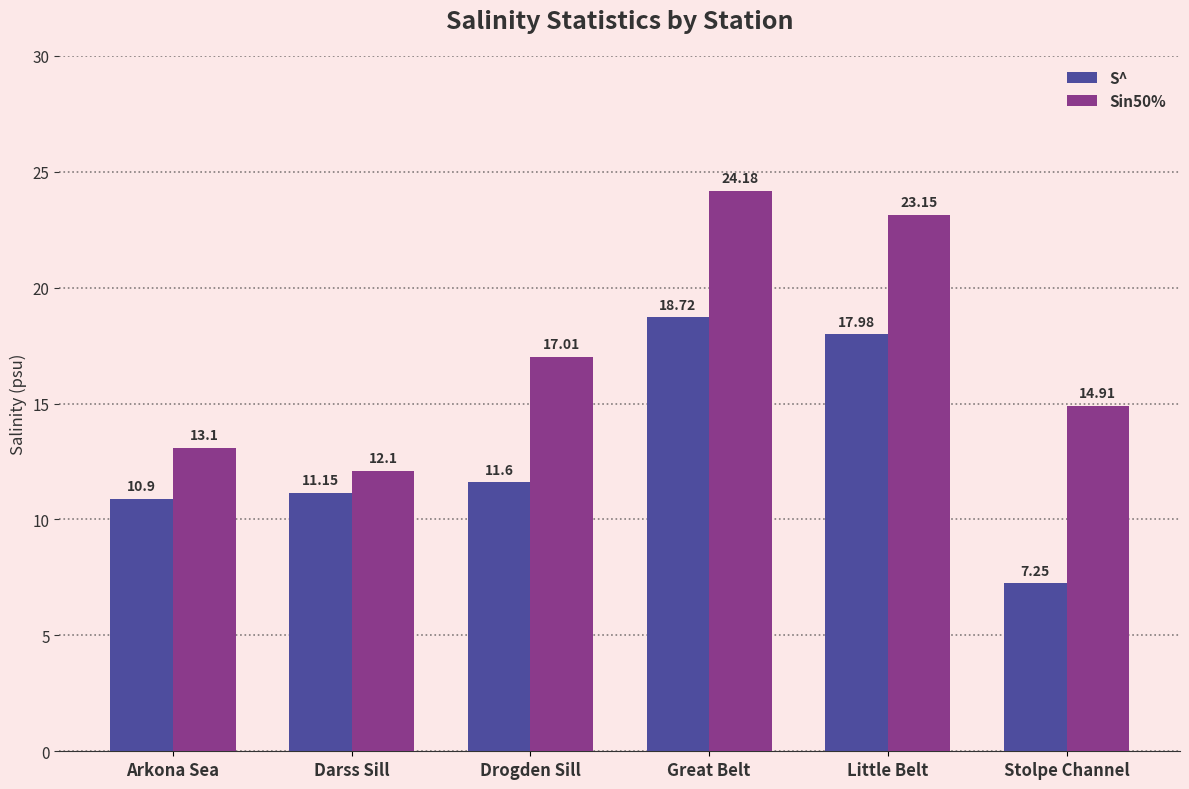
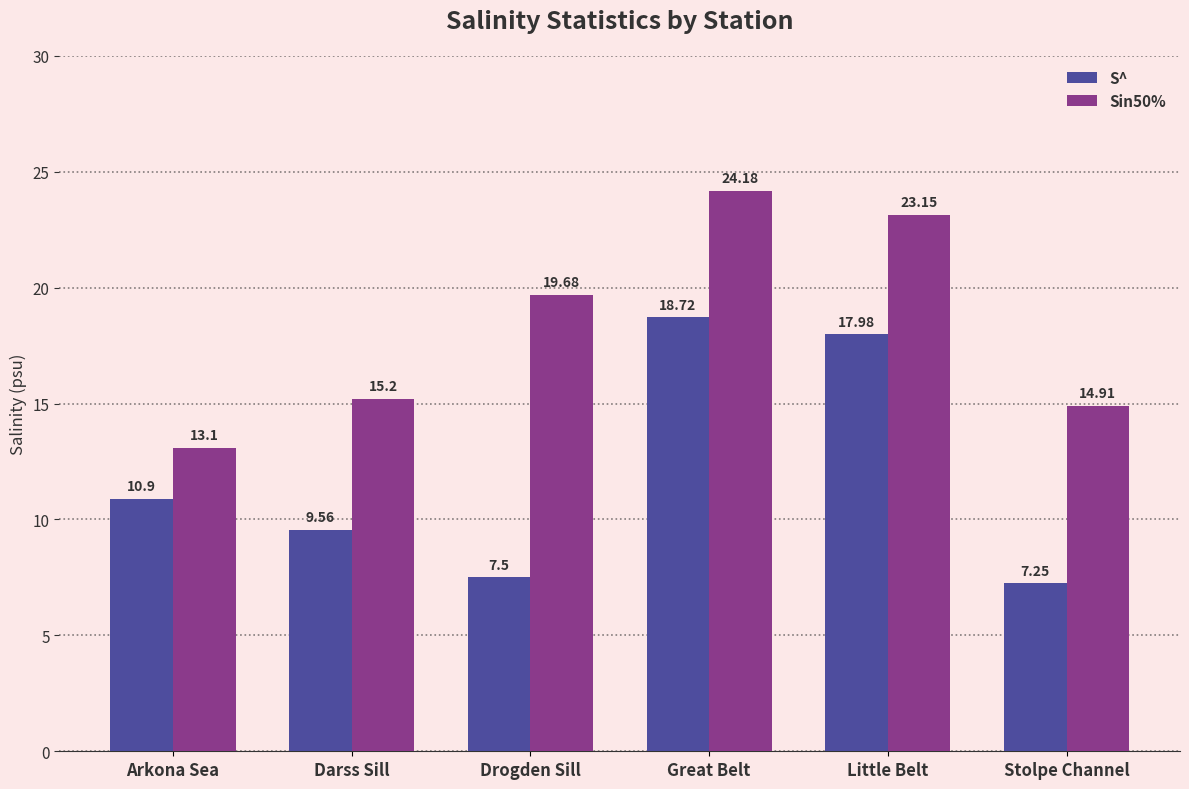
S^, Darss Sill: 11.15 -> 9.56
Sin50%, Darss Sill: 12.1 -> 15.2
S^, Drogden Sill: 11.6 -> 7.5
Sin50%, Drogden Sill: 17.01 -> 19.68
